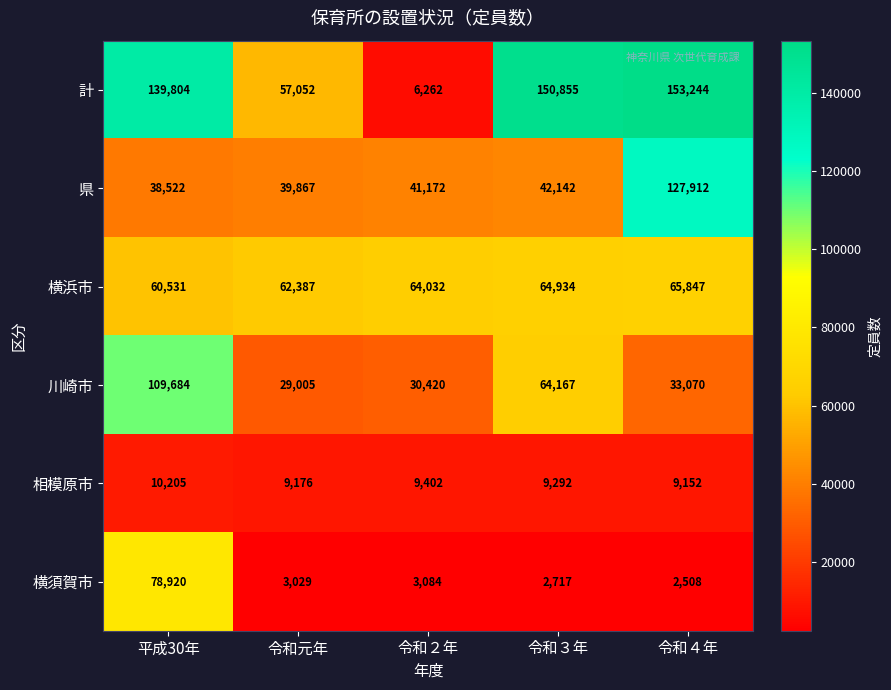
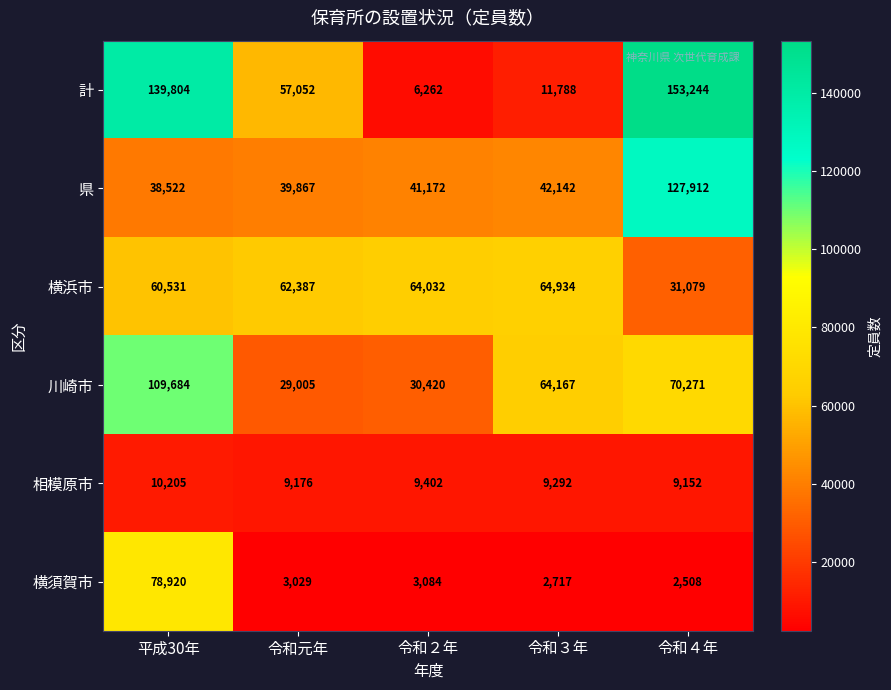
計, 令和３年: 150,855 -> 11,788
横浜市, 令和４年: 65,847 -> 31,079
川崎市, 令和４年: 33,070 -> 70,271
